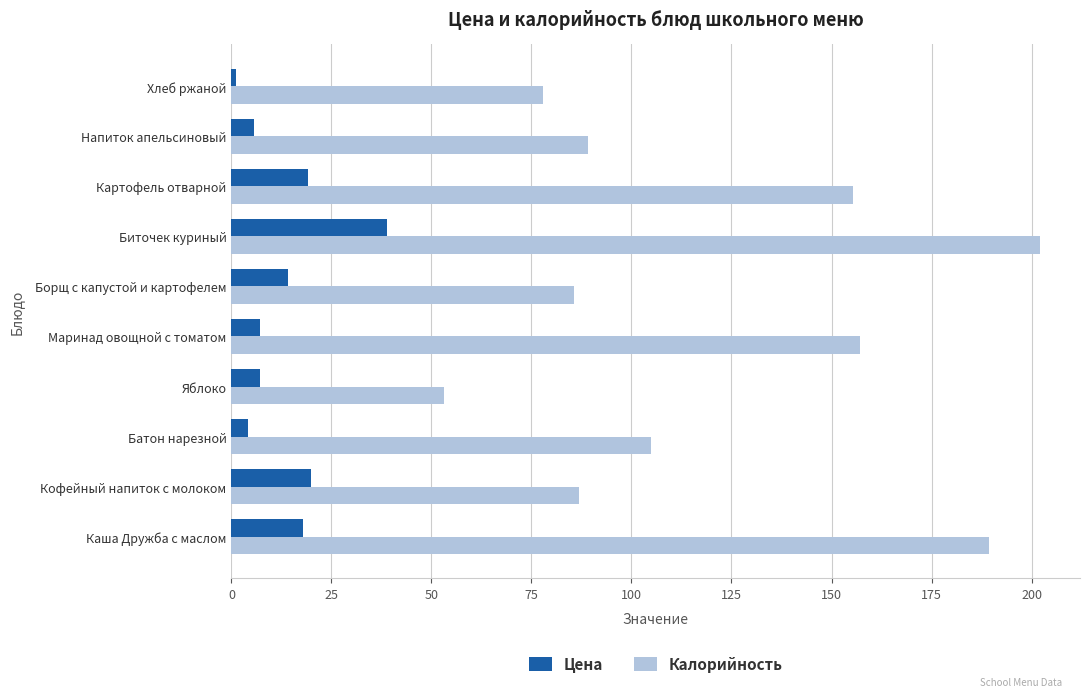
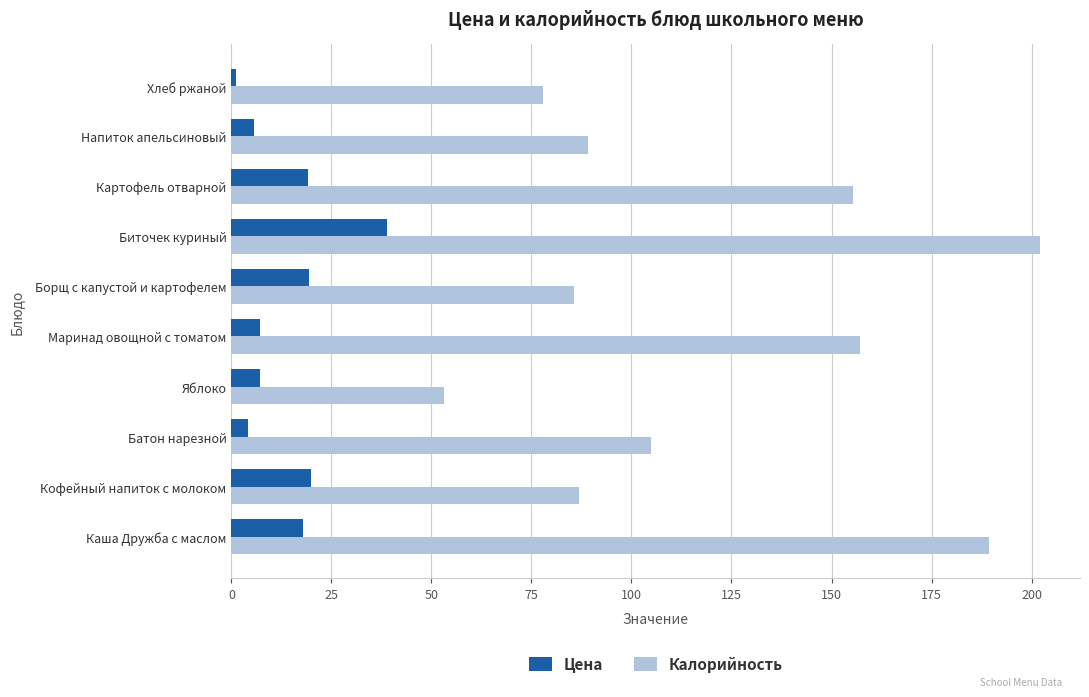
Цена, Борщ с капустой и картофелем: 14 -> 19
